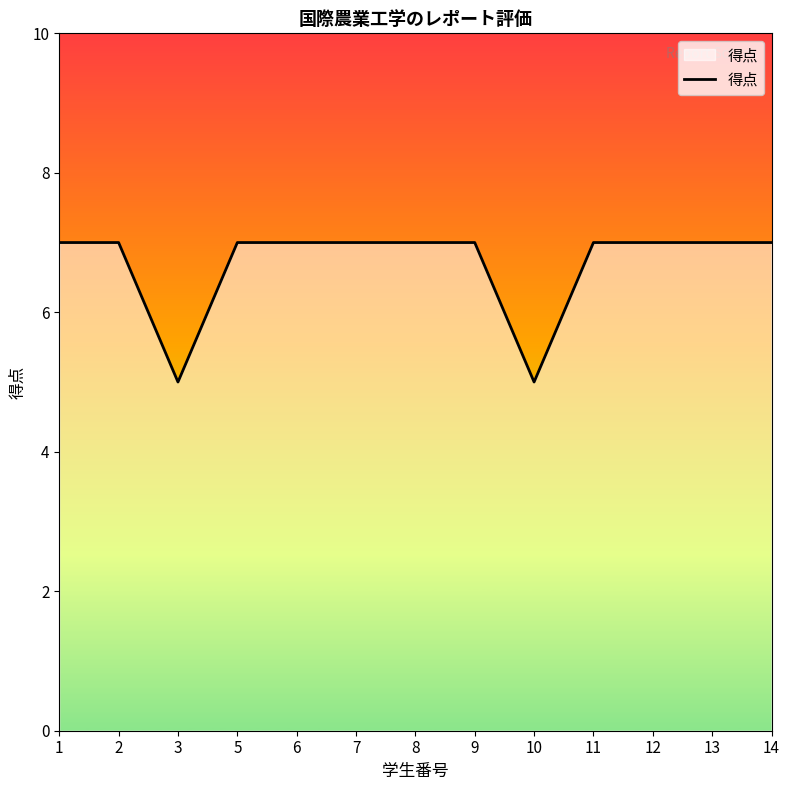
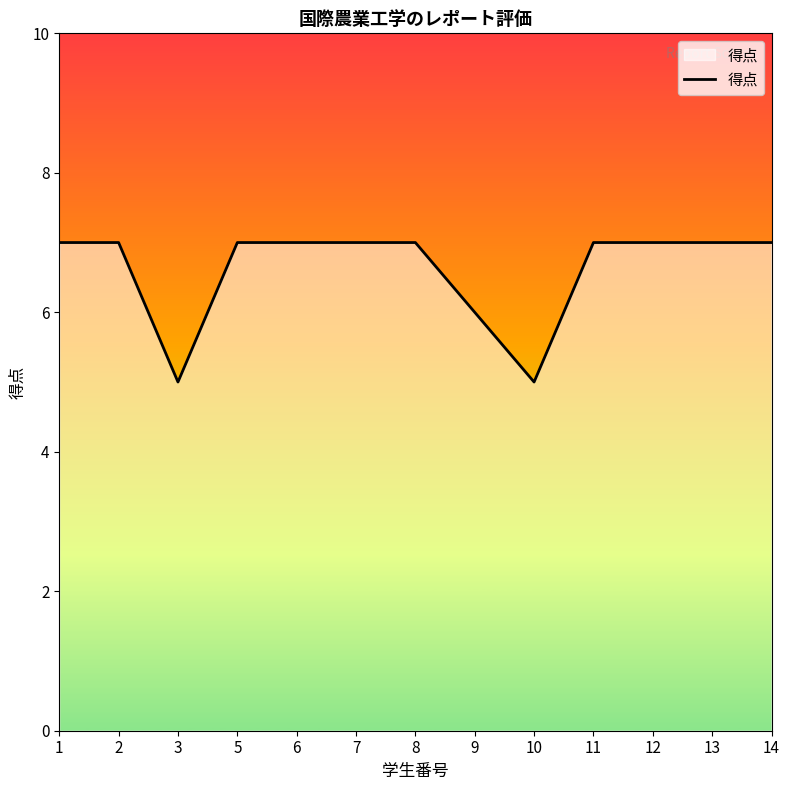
9: 7 -> 6
